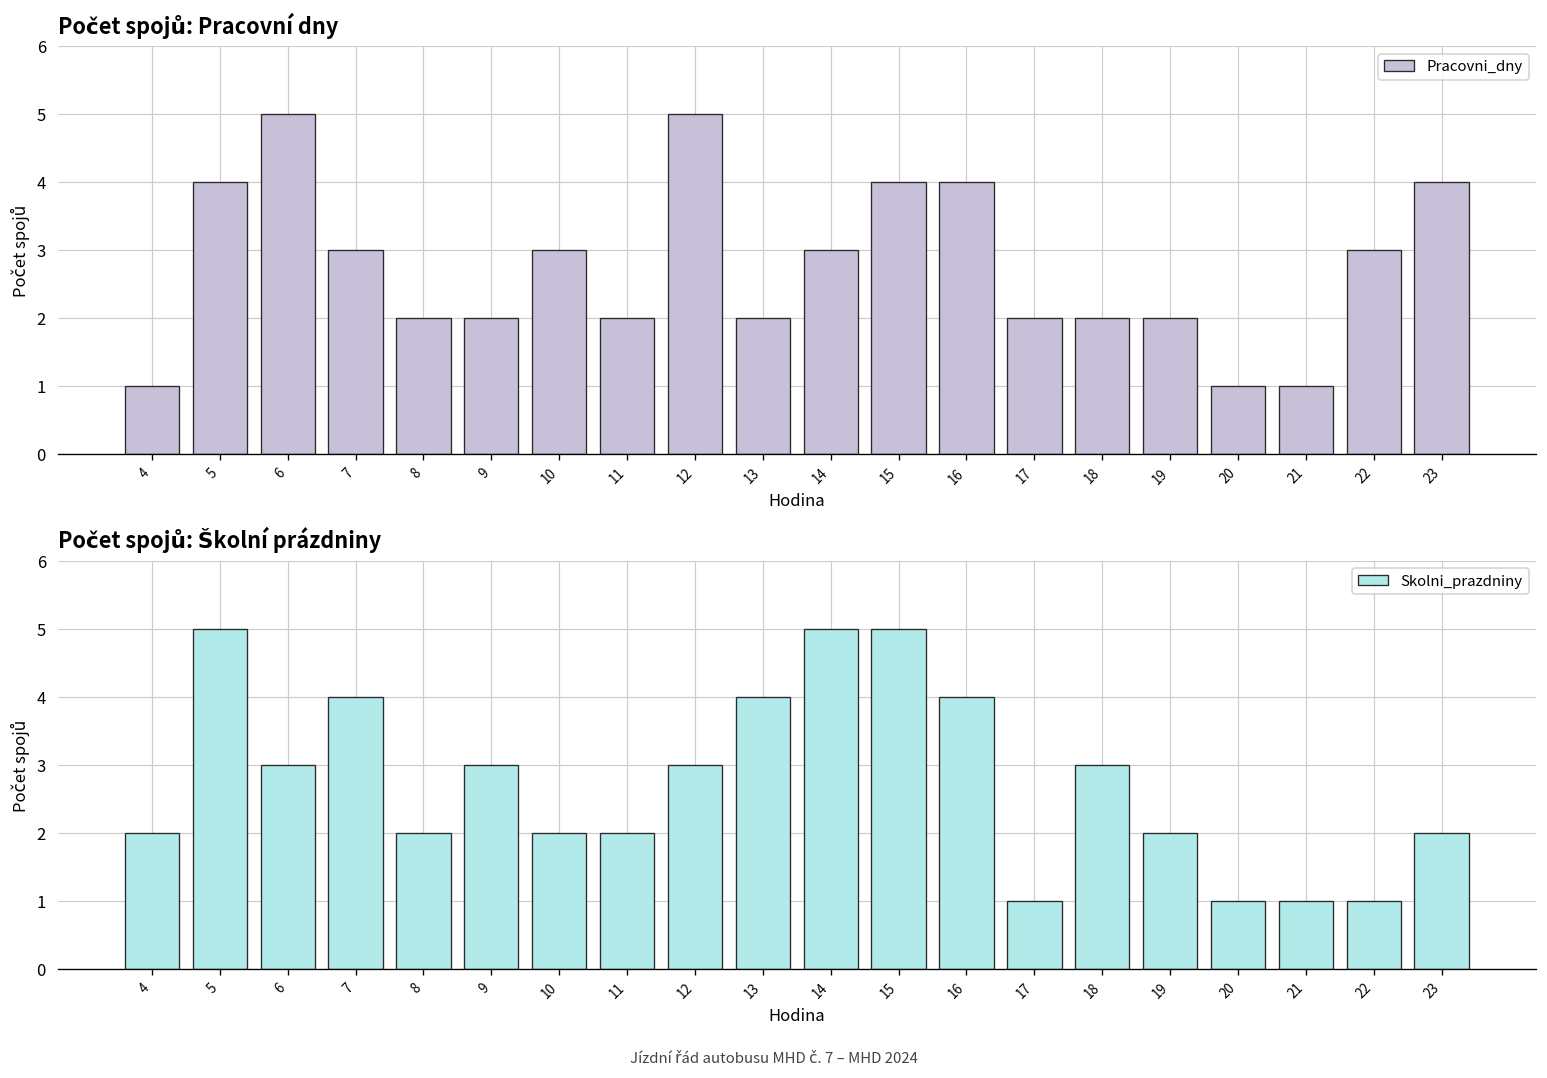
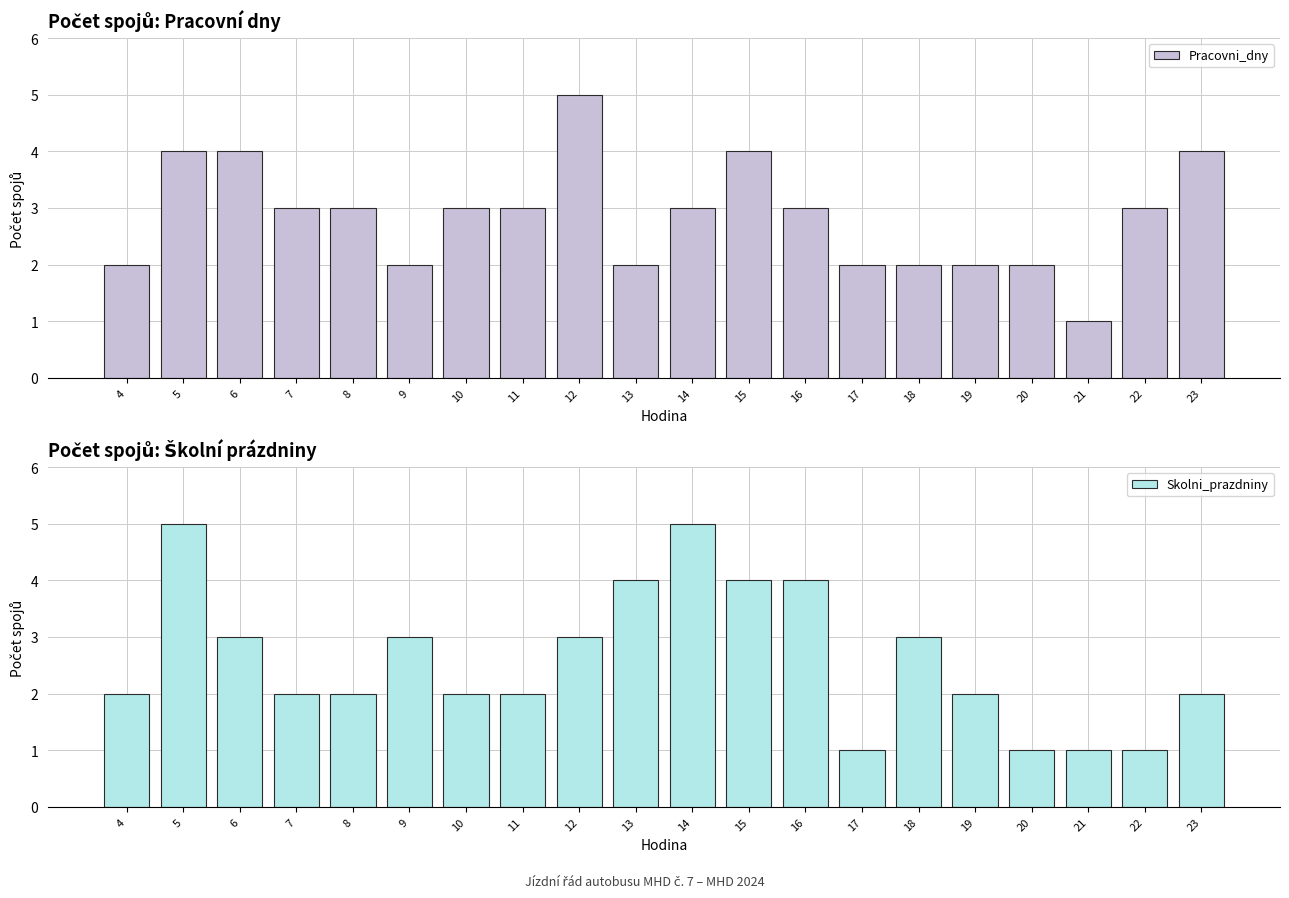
Počet spojů: Pracovní dny, 4: 1 -> 2
Počet spojů: Pracovní dny, 6: 5 -> 4
Počet spojů: Pracovní dny, 8: 2 -> 3
Počet spojů: Pracovní dny, 11: 2 -> 3
Počet spojů: Pracovní dny, 16: 4 -> 3
Počet spojů: Pracovní dny, 20: 1 -> 2
Počet spojů: Školní prázdniny, 7: 4 -> 2
Počet spojů: Školní prázdniny, 15: 5 -> 4
